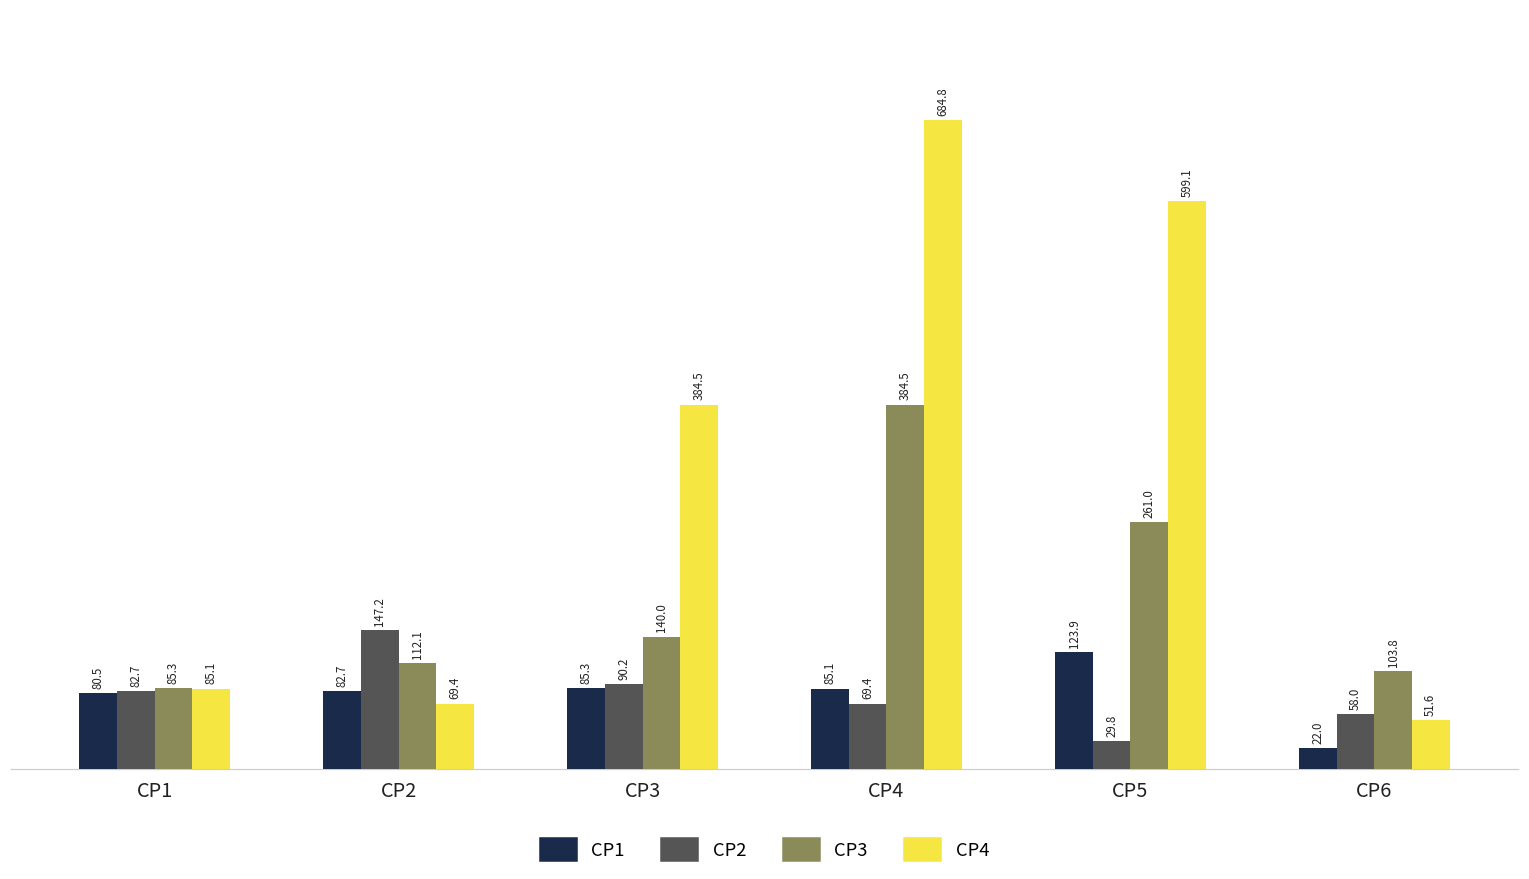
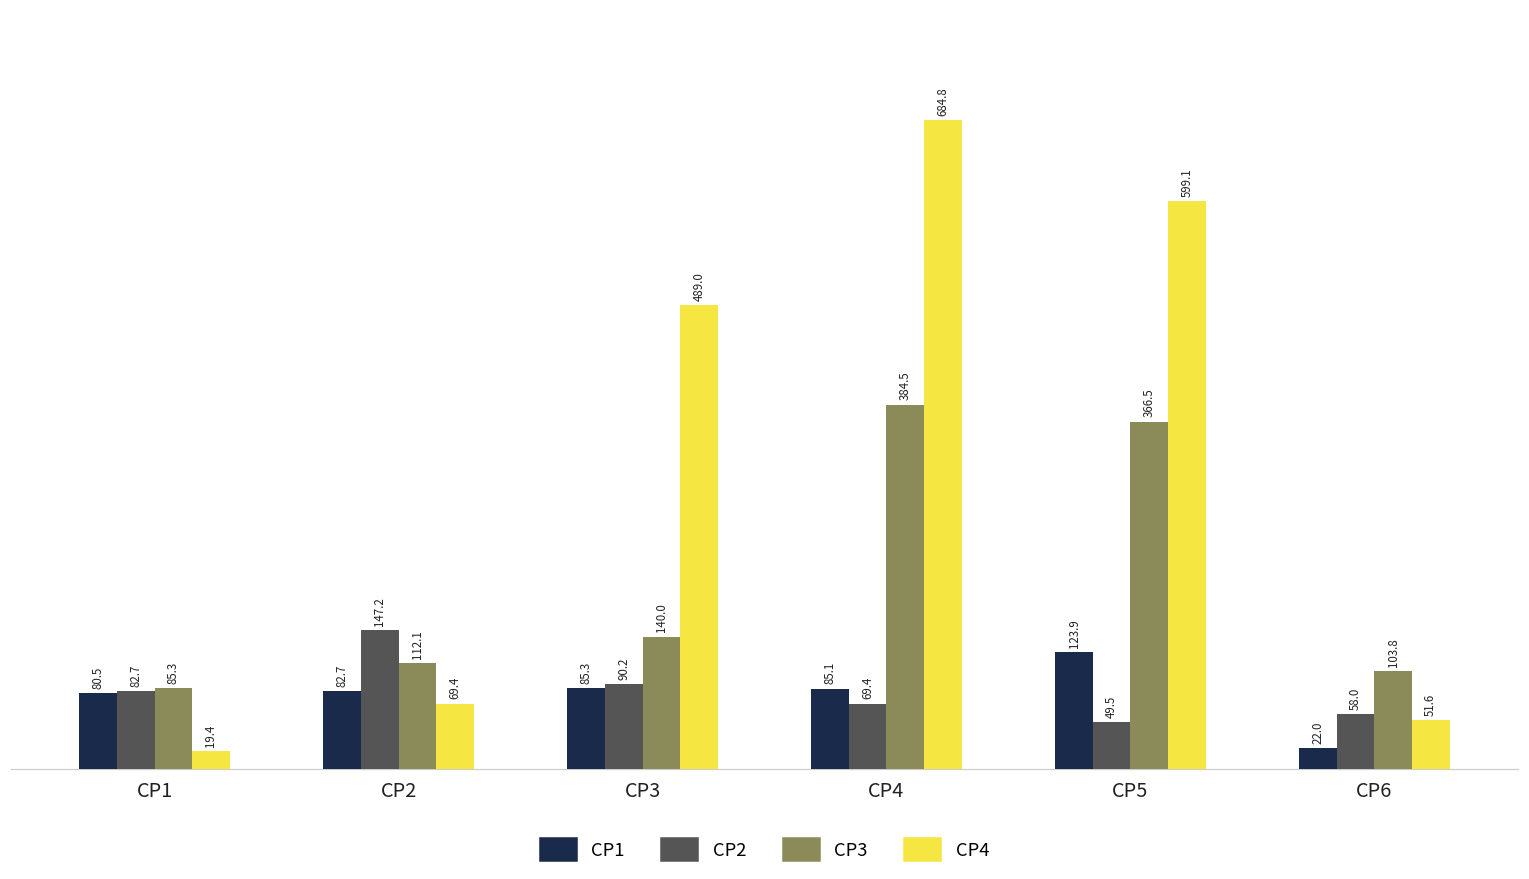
CP4, CP1: 85.1 -> 19.4
CP4, CP3: 384.5 -> 489.0
CP2, CP5: 29.8 -> 49.5
CP3, CP5: 261.0 -> 366.5
